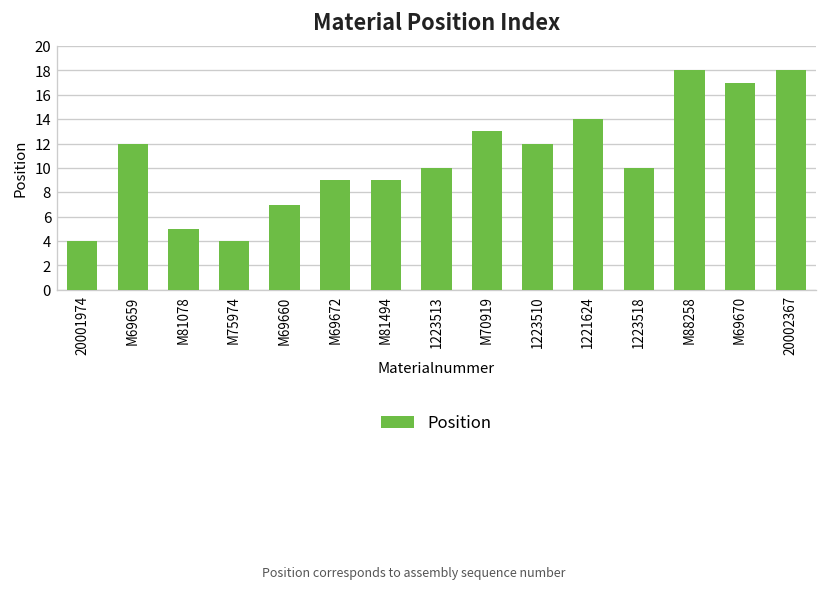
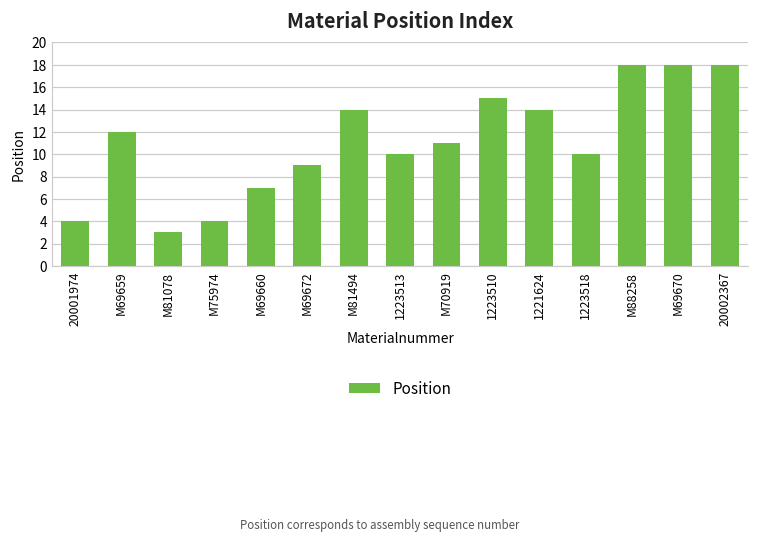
M81078: 5 -> 3
M81494: 9 -> 14
M70919: 13 -> 11
1223510: 12 -> 15
M69670: 17 -> 18
